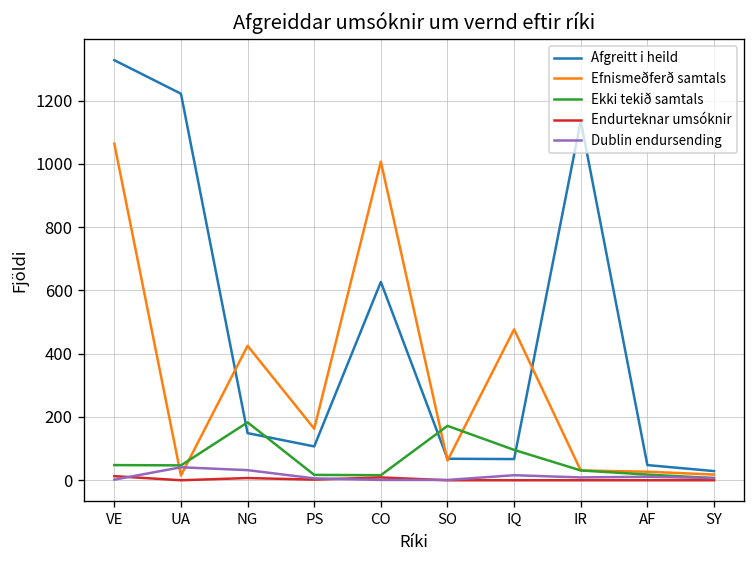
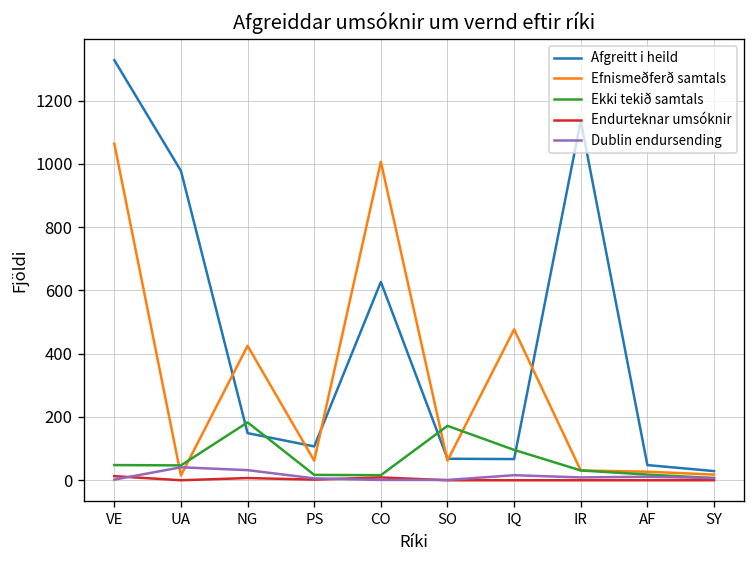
Afgreitt i heild, UA: 1220 -> 980
Efnismeðferð samtals, PS: 160 -> 60
